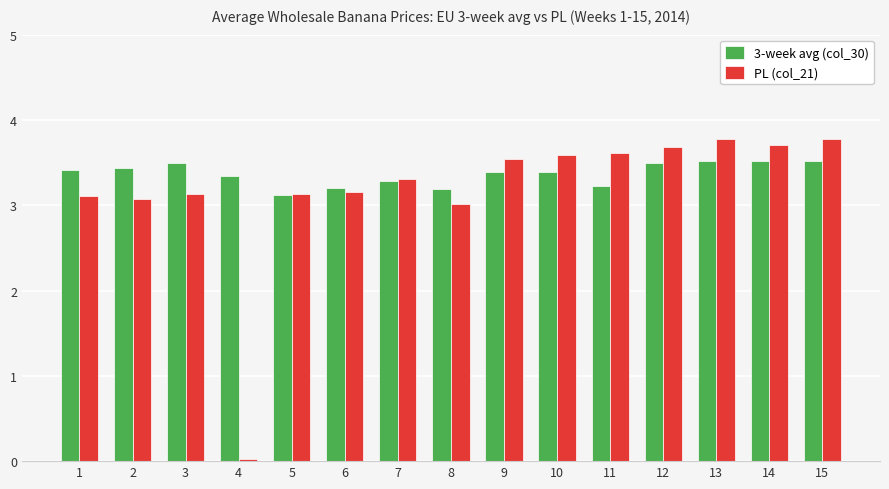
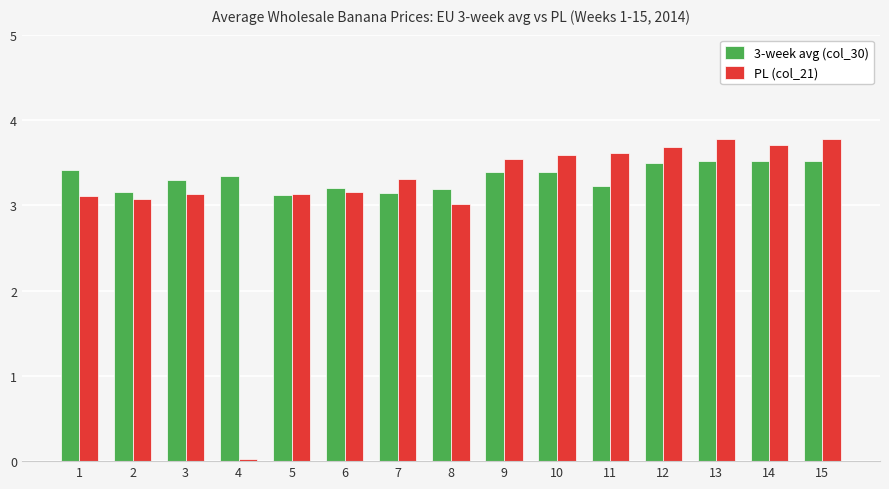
3-week avg (col_30), 2: 3.4 -> 3.2
3-week avg (col_30), 3: 3.5 -> 3.3
3-week avg (col_30), 7: 3.3 -> 3.1
